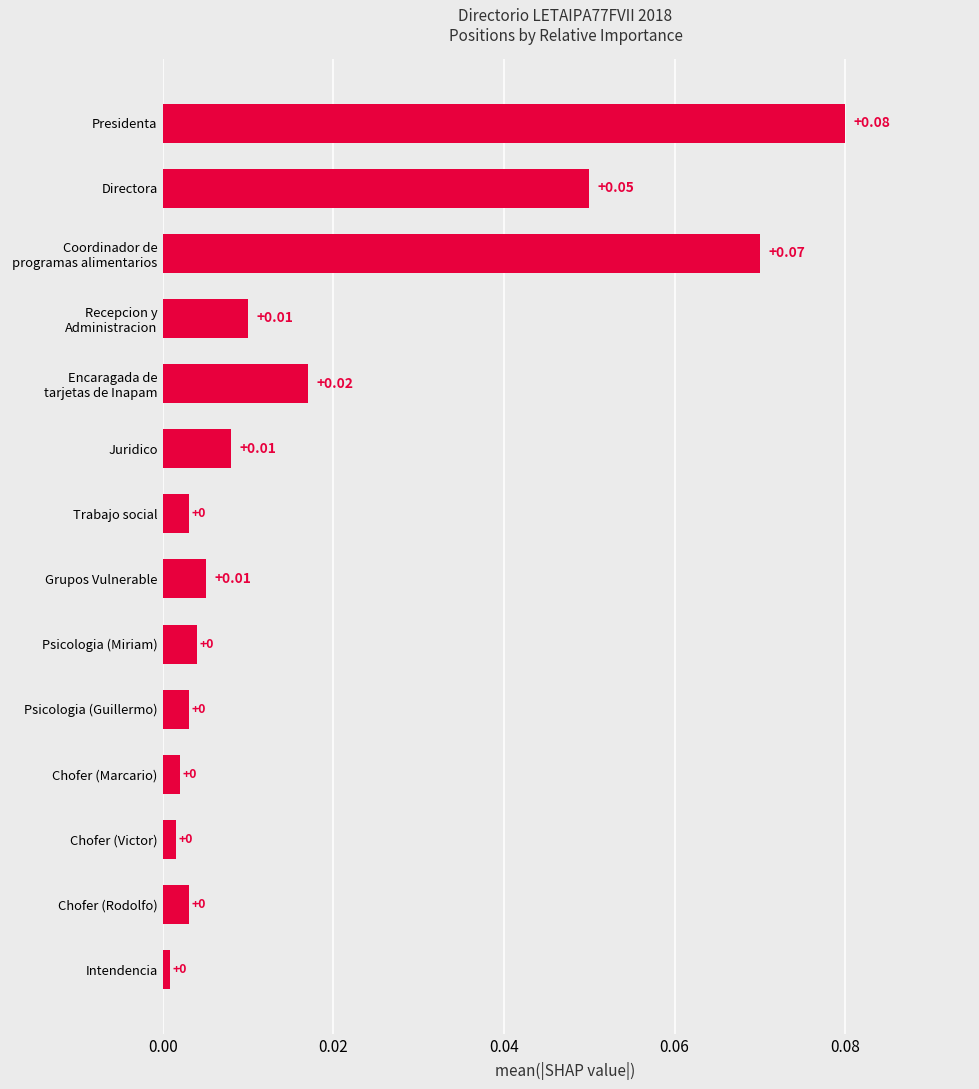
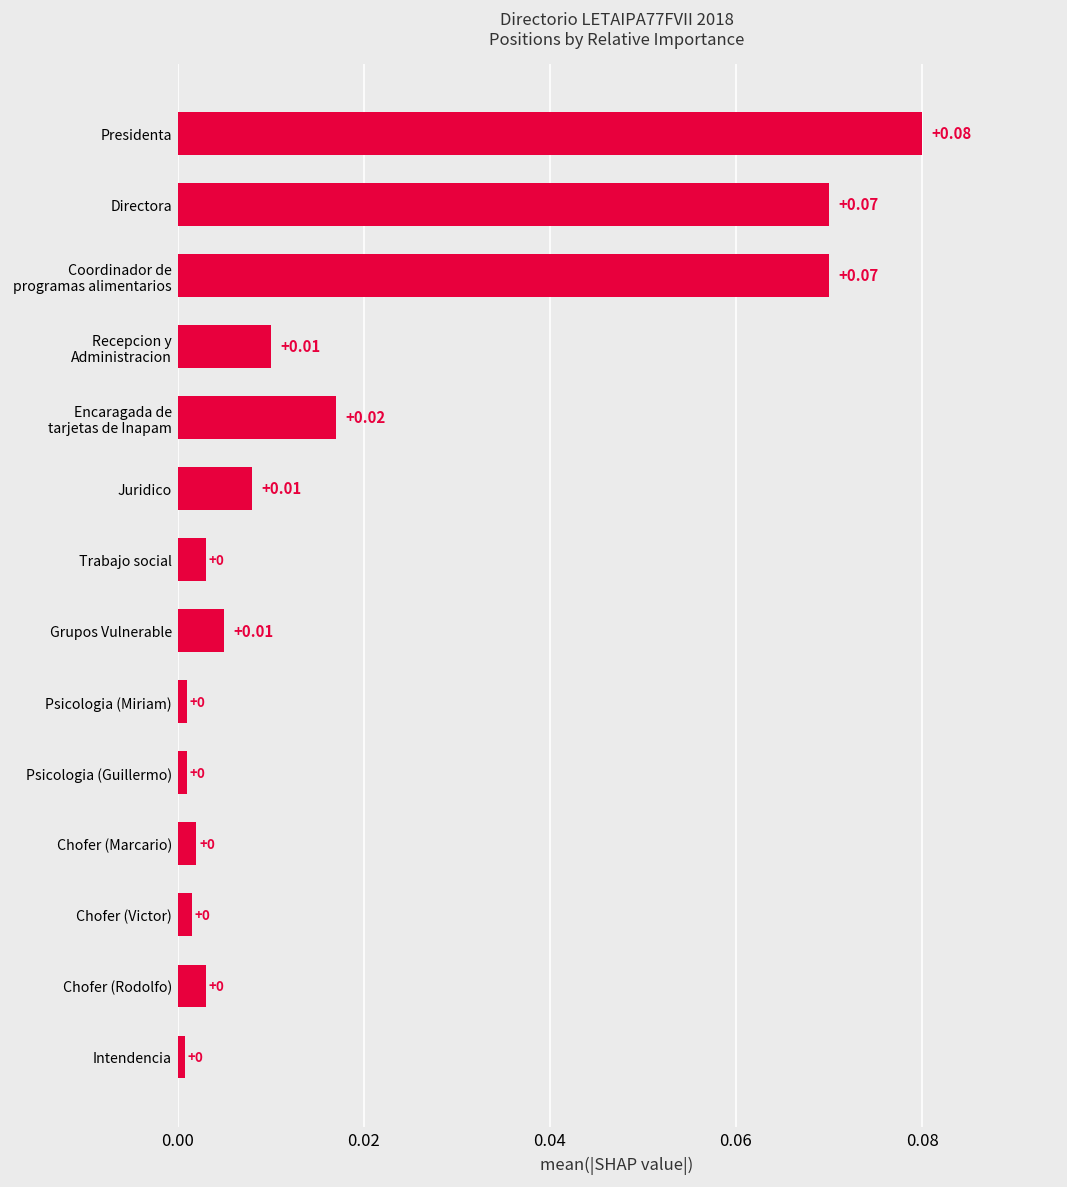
Directora: +0.05 -> +0.07
Psicologia (Miriam): 0.004 -> 0.001
Psicologia (Guillermo): 0.003 -> 0.001
